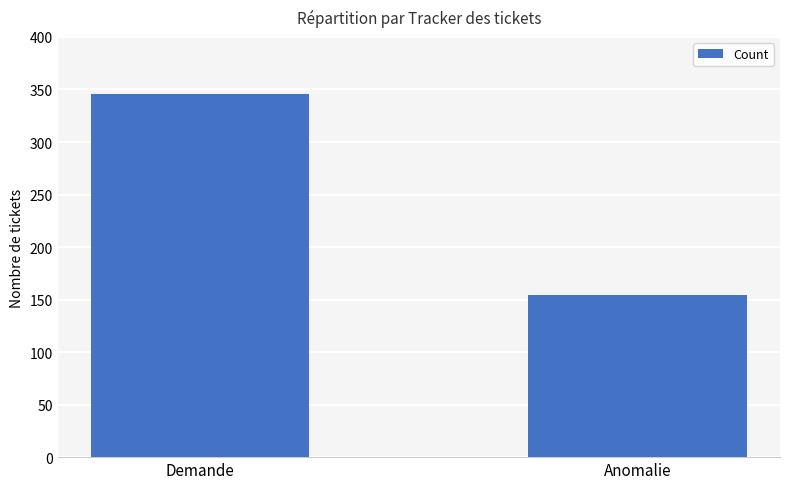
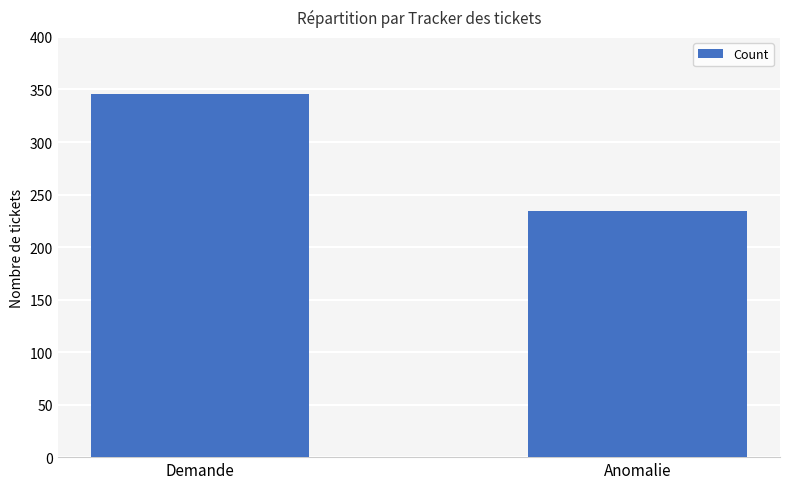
Anomalie: 154 -> 234
